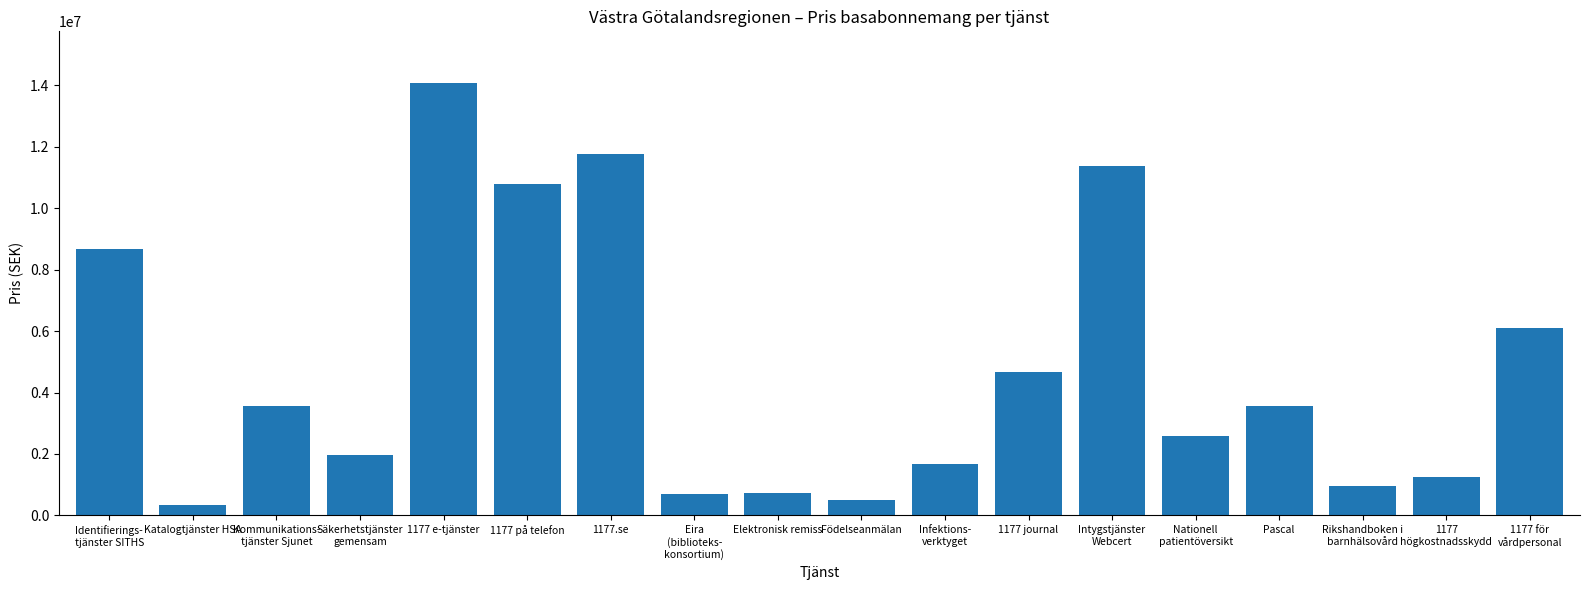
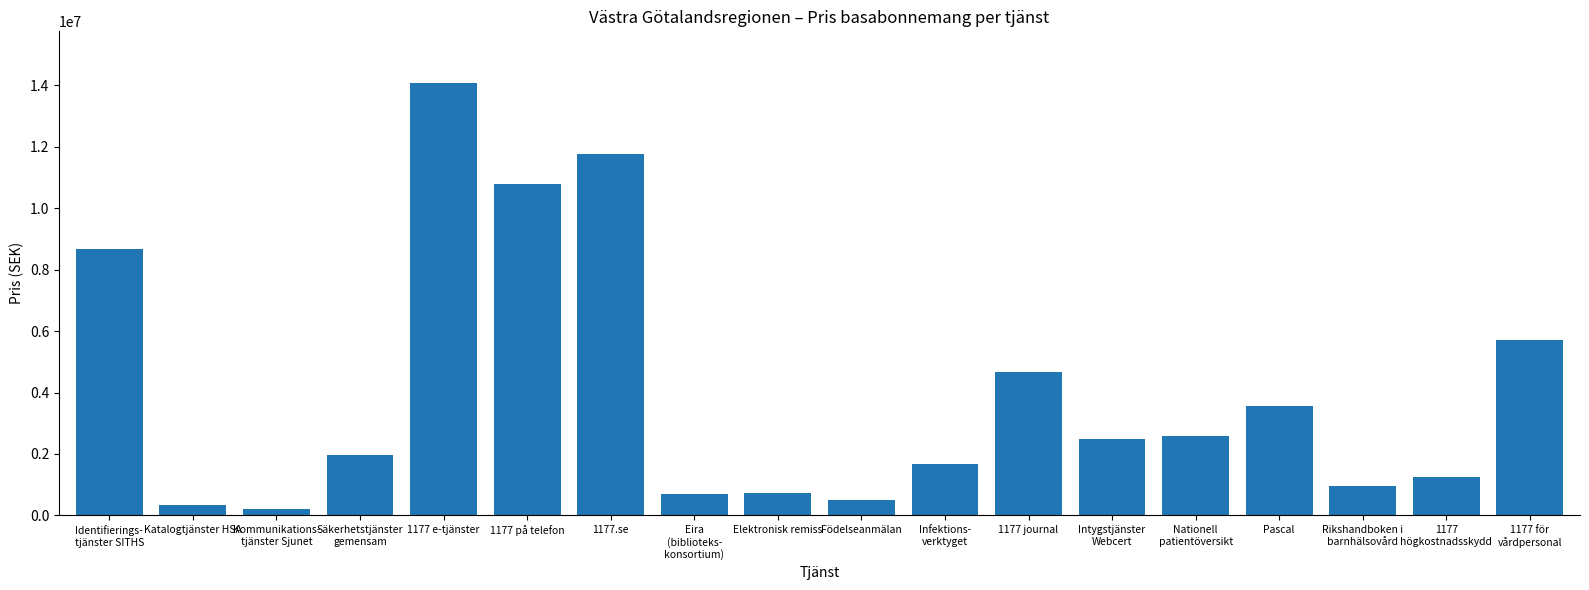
Kommunikations- tjänster Sjunet: 3600000 -> 200000
Intygstjänster Webcert: 11400000 -> 2500000
1177 för vårdpersonal: 6100000 -> 5700000
